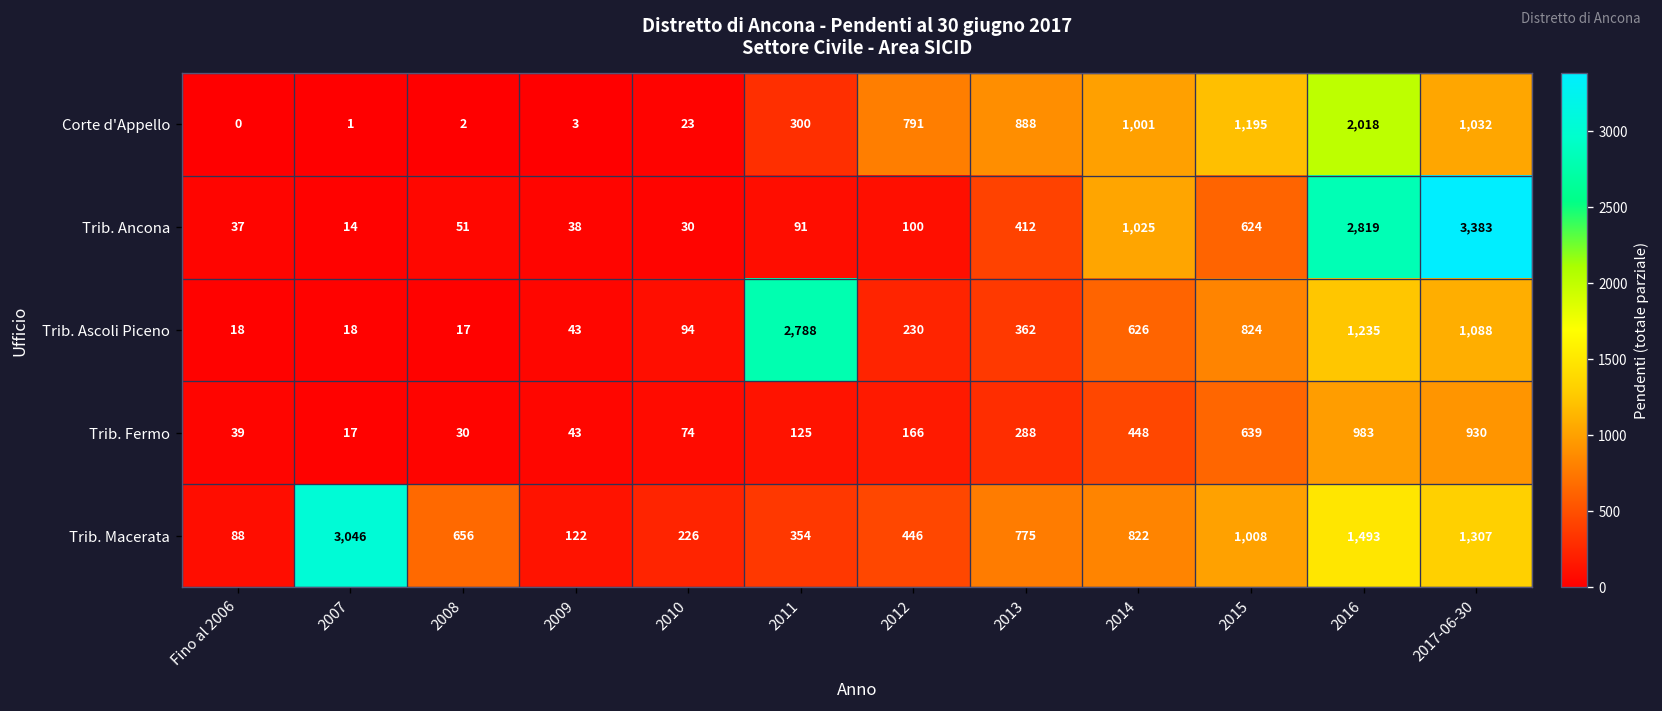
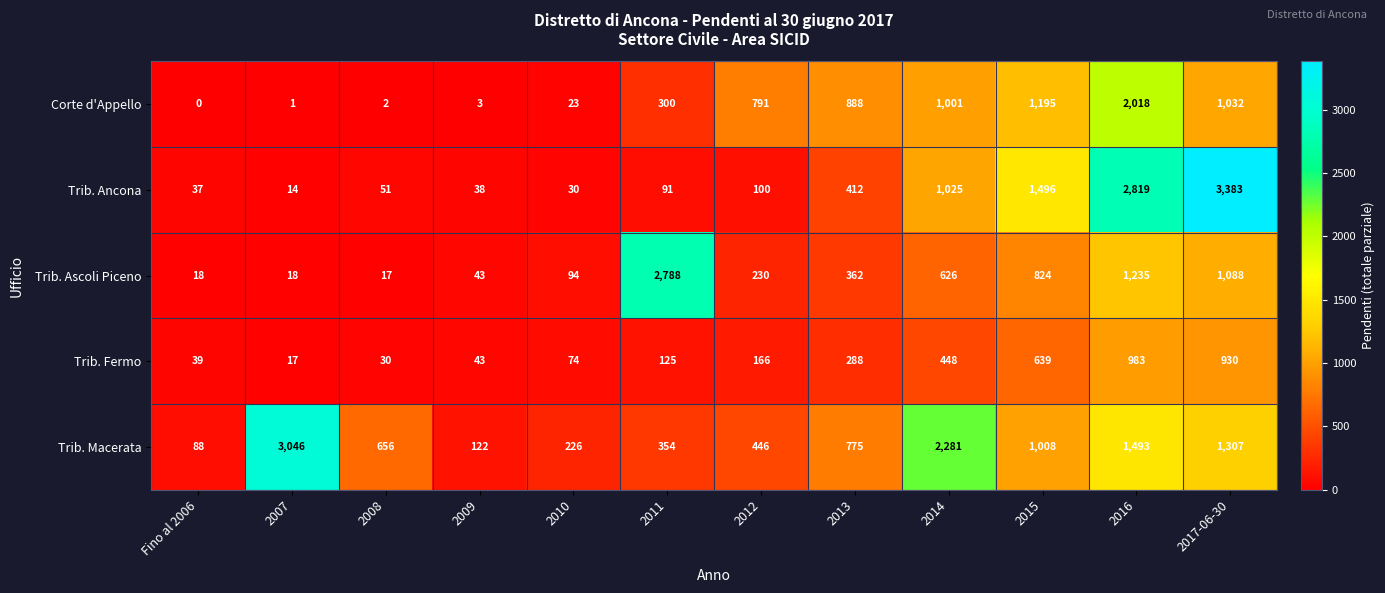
Trib. Ancona, 2015: 624 -> 1,496
Trib. Macerata, 2014: 822 -> 2,281
